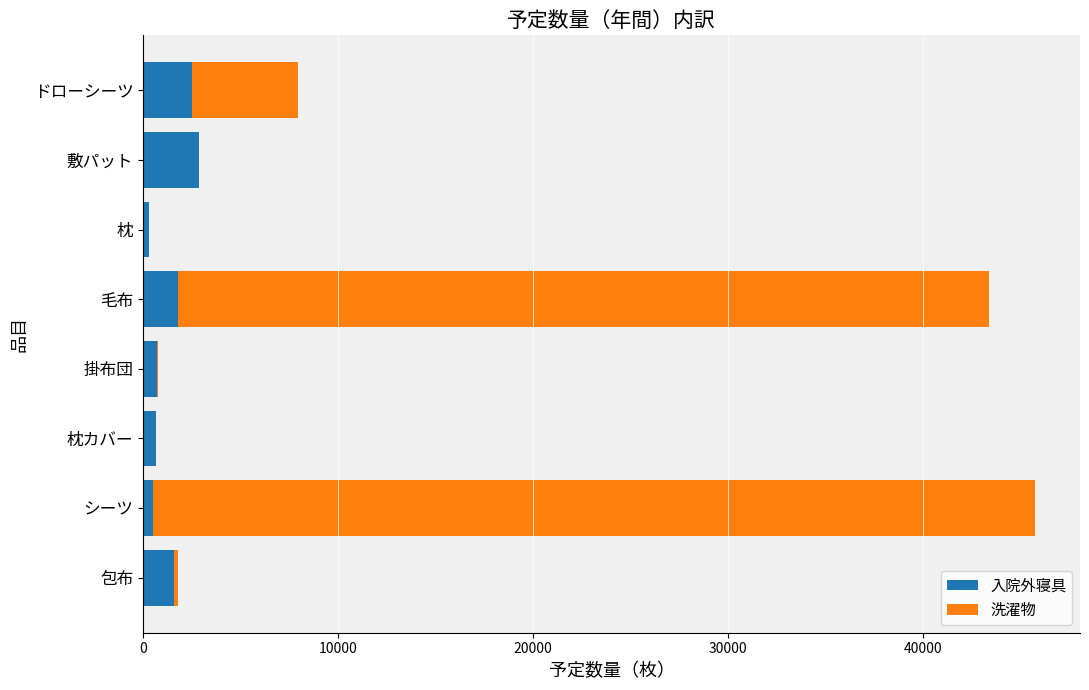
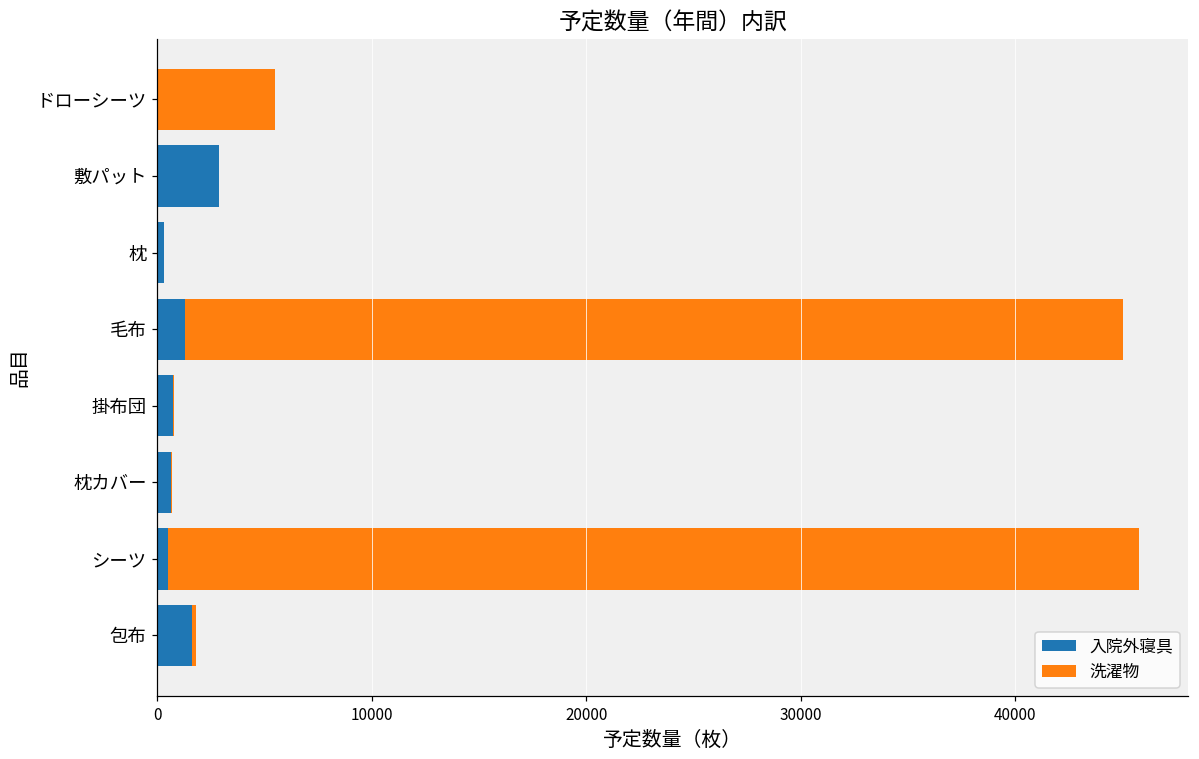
入院外寝具, ドローシーツ: 2500 -> 0
入院外寝具, 毛布: 1800 -> 1300
洗濯物, 毛布: 41600 -> 43700
